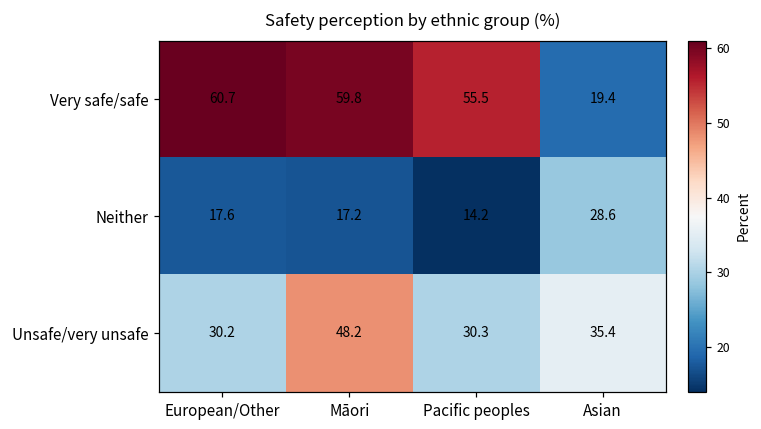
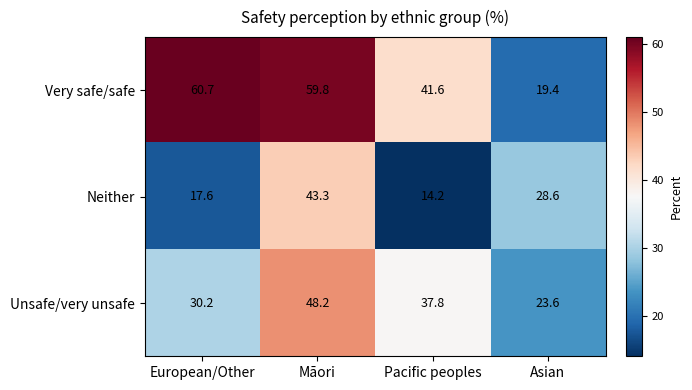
Very safe/safe, Pacific peoples: 55.5 -> 41.6
Neither, Māori: 17.2 -> 43.3
Unsafe/very unsafe, Pacific peoples: 30.3 -> 37.8
Unsafe/very unsafe, Asian: 35.4 -> 23.6
